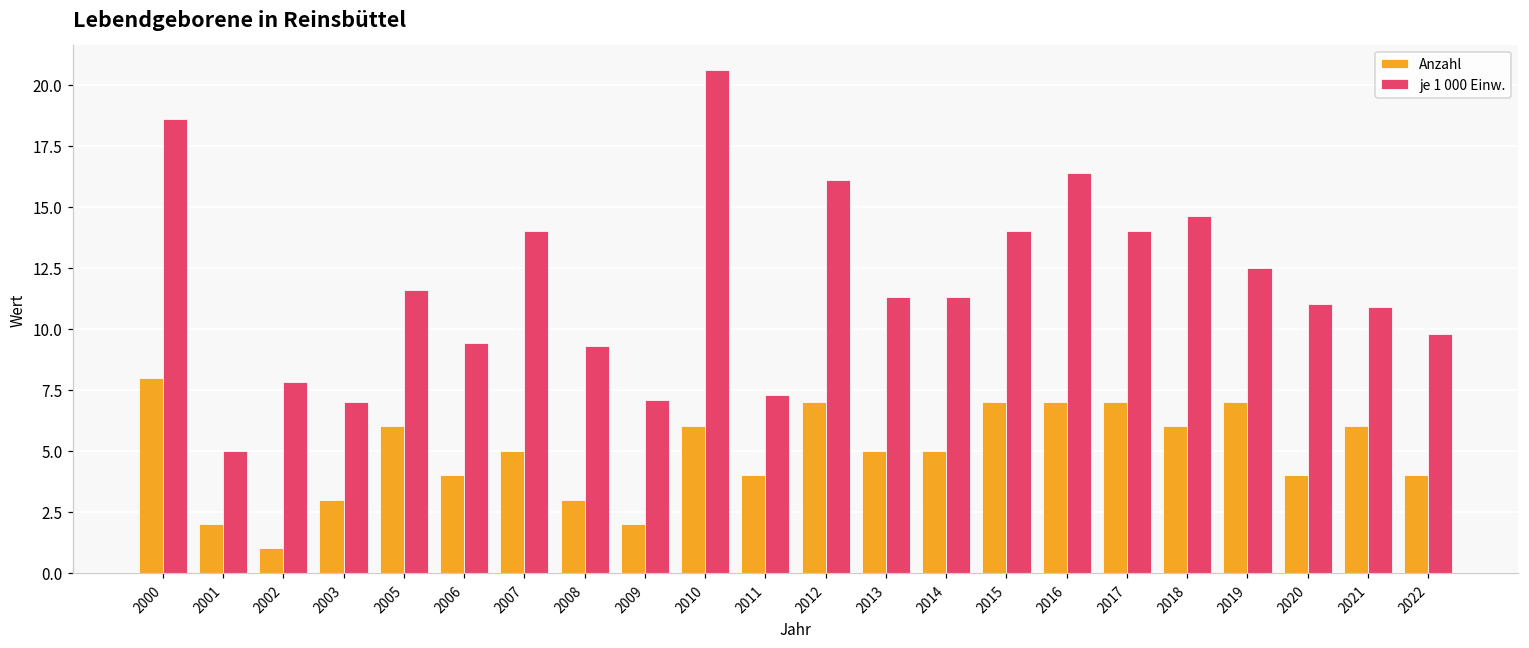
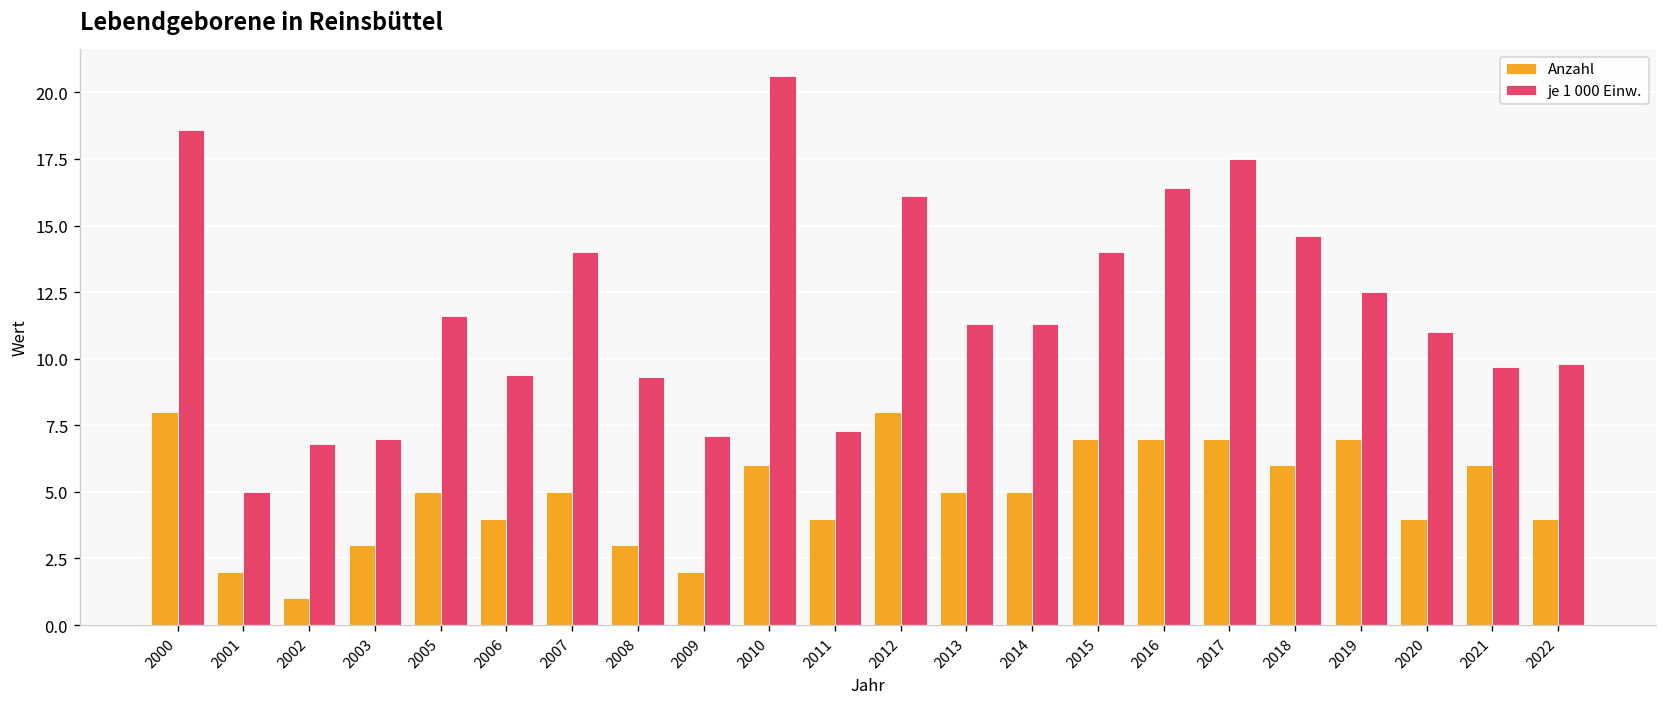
je 1 000 Einw., 2002: 7.8 -> 6.8
Anzahl, 2005: 6 -> 5
Anzahl, 2012: 7 -> 8
je 1 000 Einw., 2017: 14.0 -> 17.5
je 1 000 Einw., 2021: 10.9 -> 9.7
